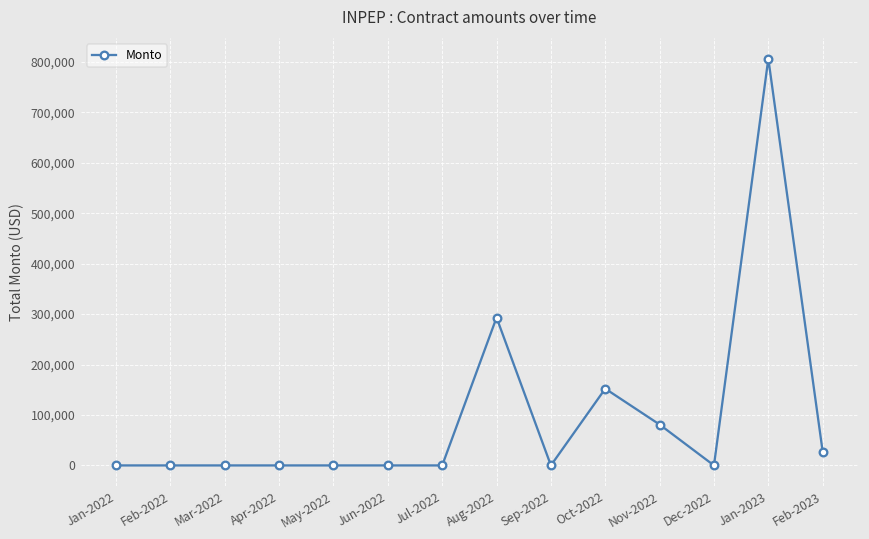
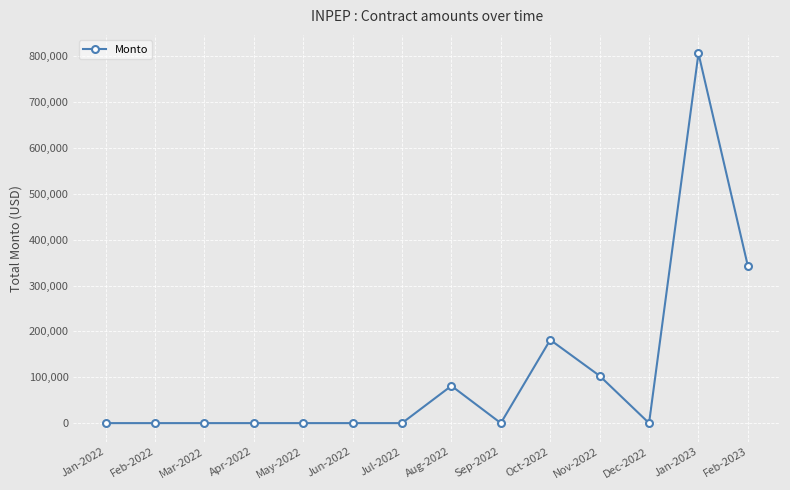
Aug-2022: 290,000 -> 80,000
Oct-2022: 150,000 -> 180,000
Nov-2022: 80,000 -> 100,000
Feb-2023: 30,000 -> 340,000
